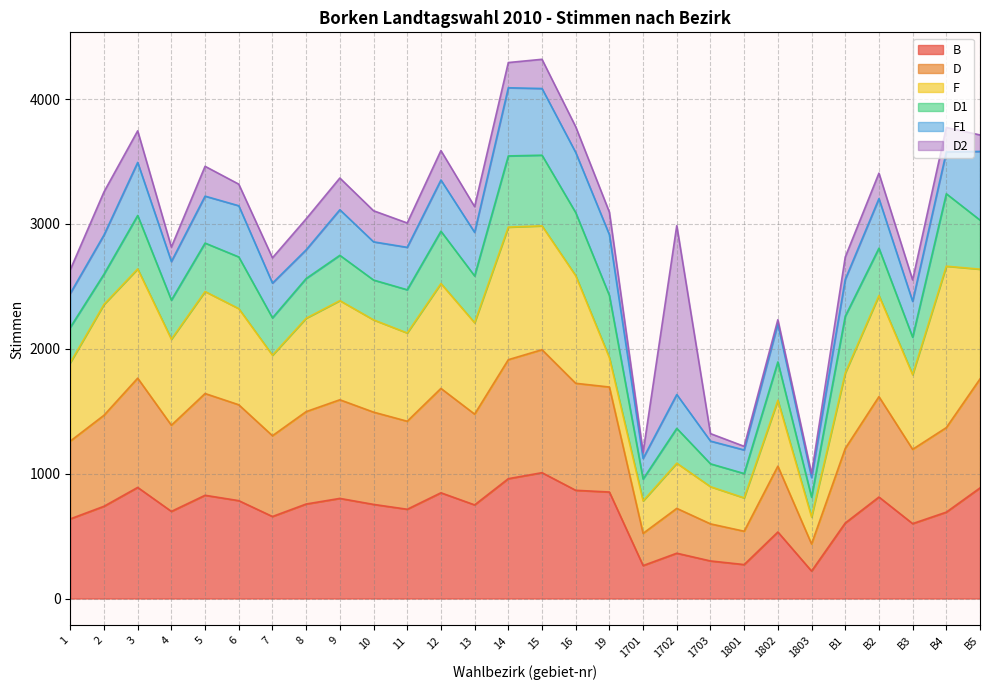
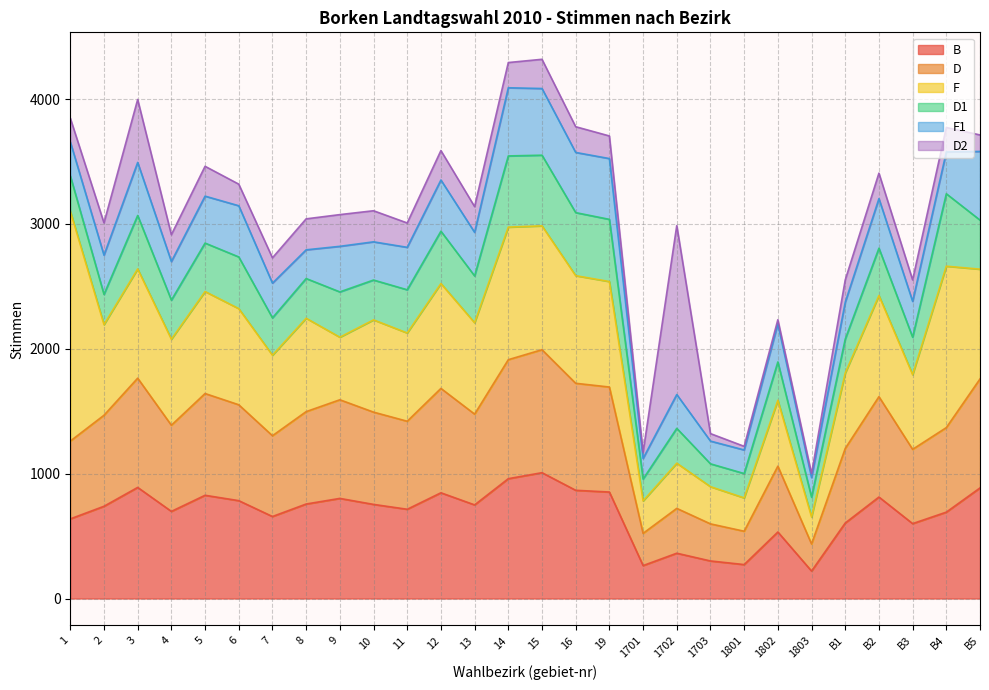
F, 1: 630 -> 1840
F, 2: 890 -> 730
D2, 2: 350 -> 260
D2, 3: 250 -> 500
D2, 4: 120 -> 220
F, 9: 790 -> 500
F, 19: 240 -> 850
D1, B1: 460 -> 270
